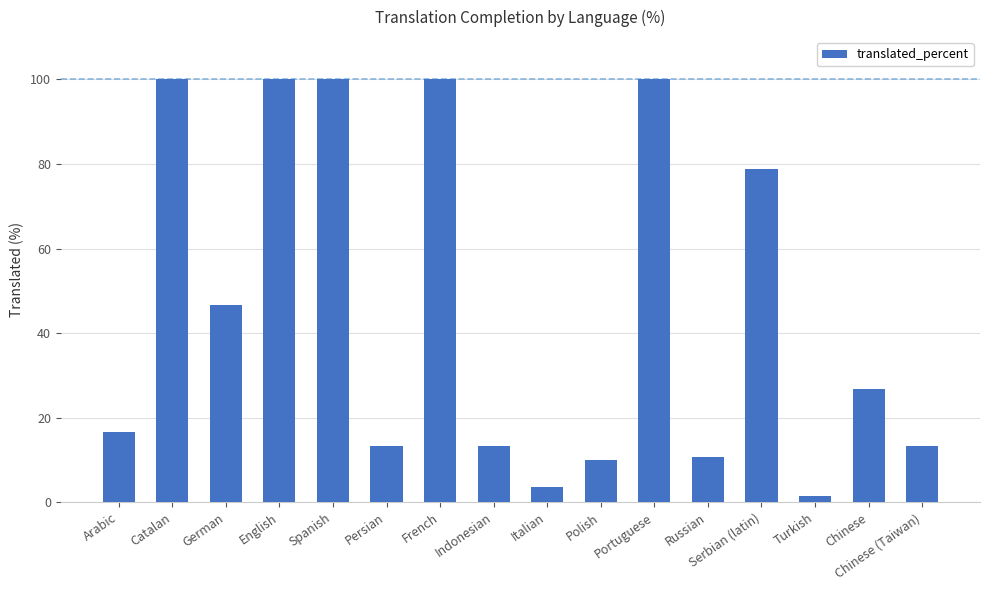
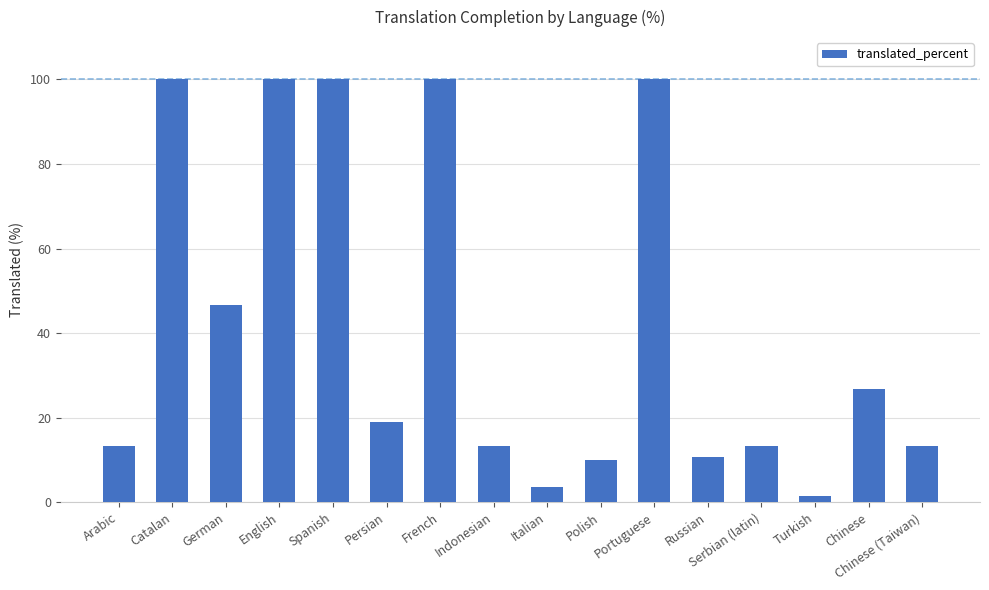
Arabic: 17 -> 13
Persian: 13 -> 19
Serbian (latin): 79 -> 13
